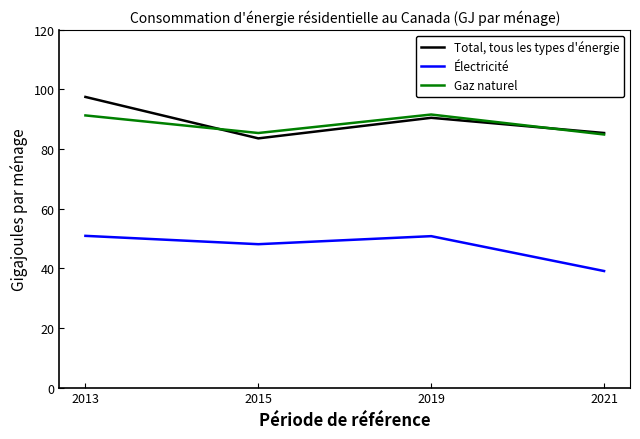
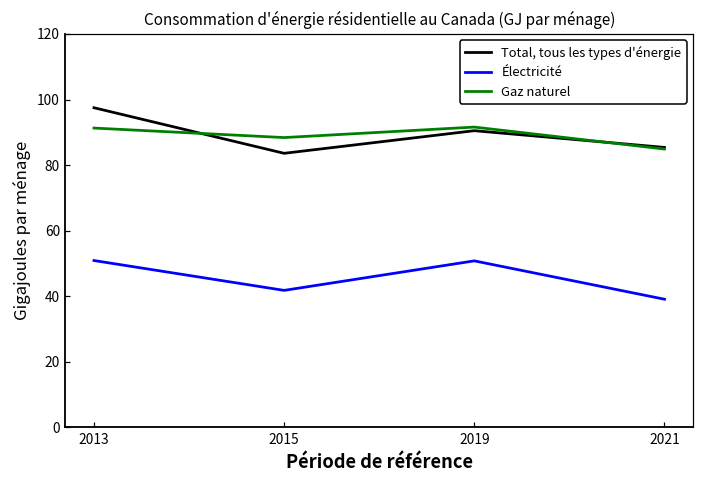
Électricité, 2015: 48 -> 42
Gaz naturel, 2015: 85 -> 88
